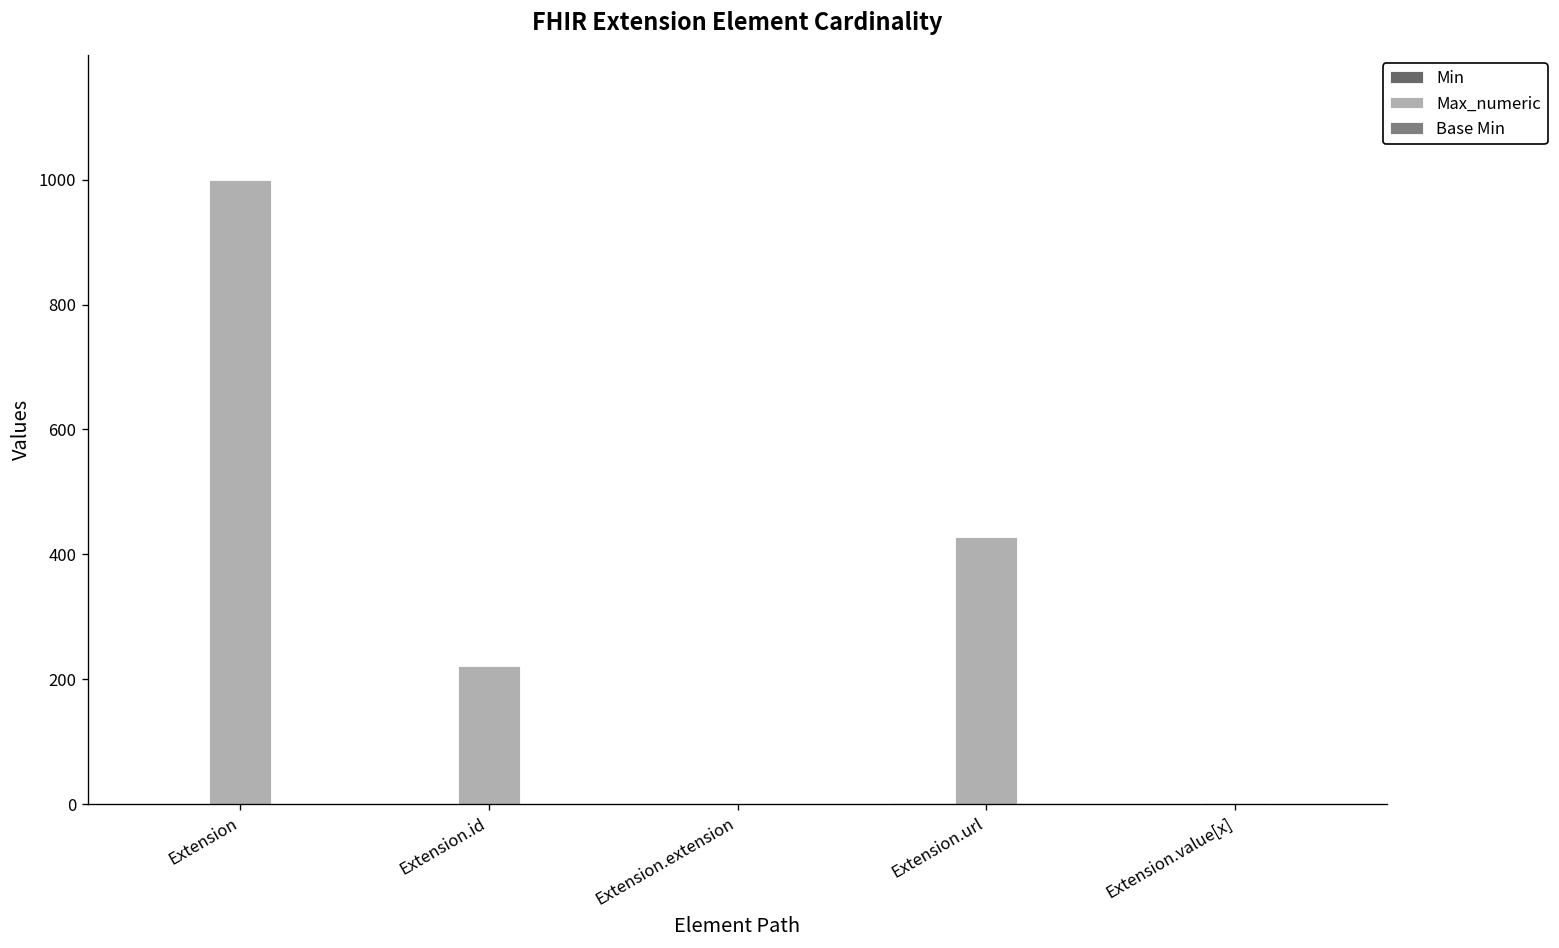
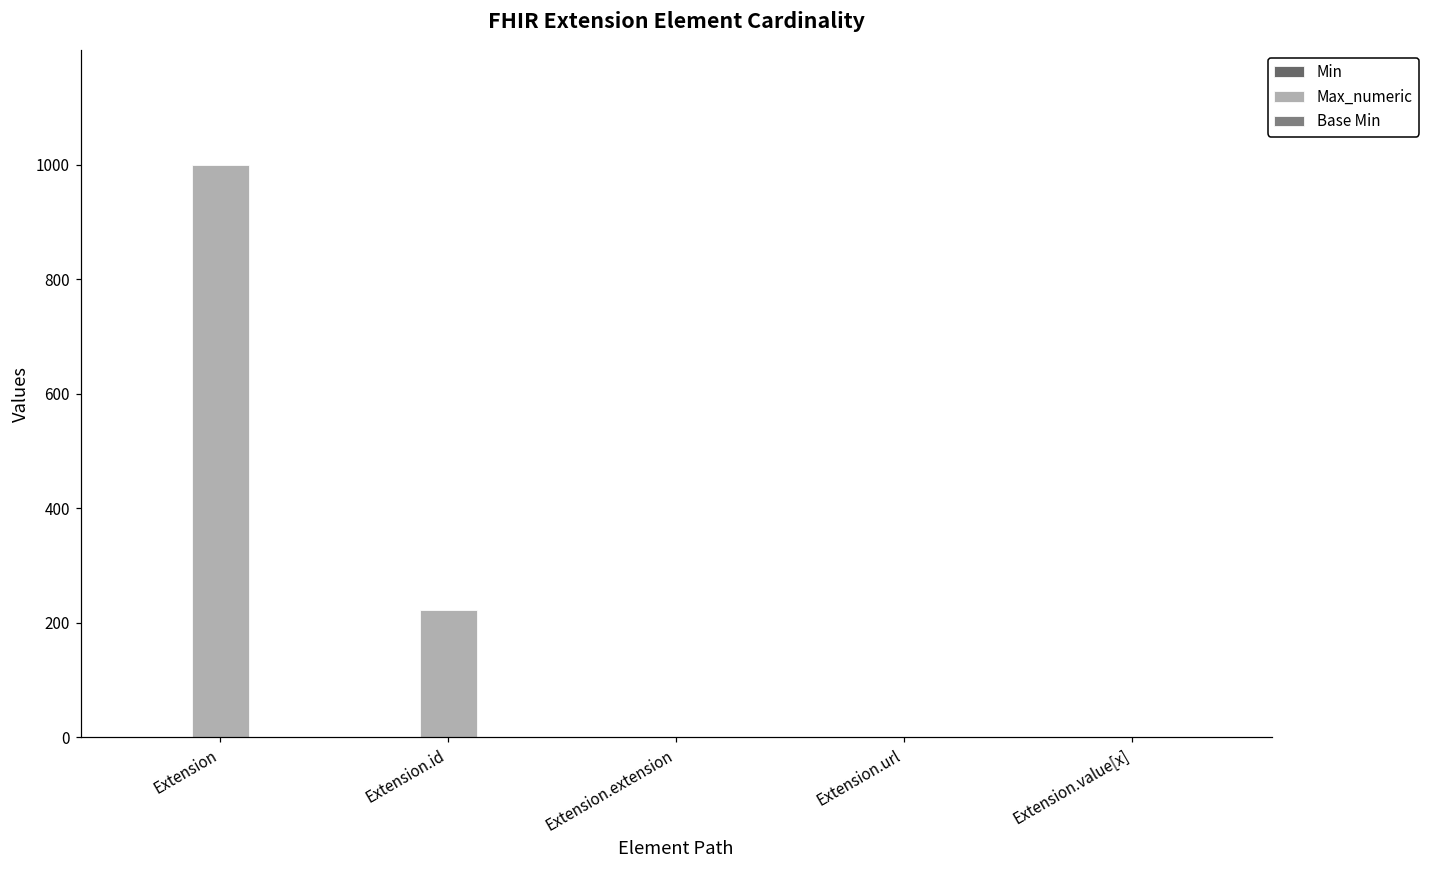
Max_numeric, Extension.url: 430 -> 0
